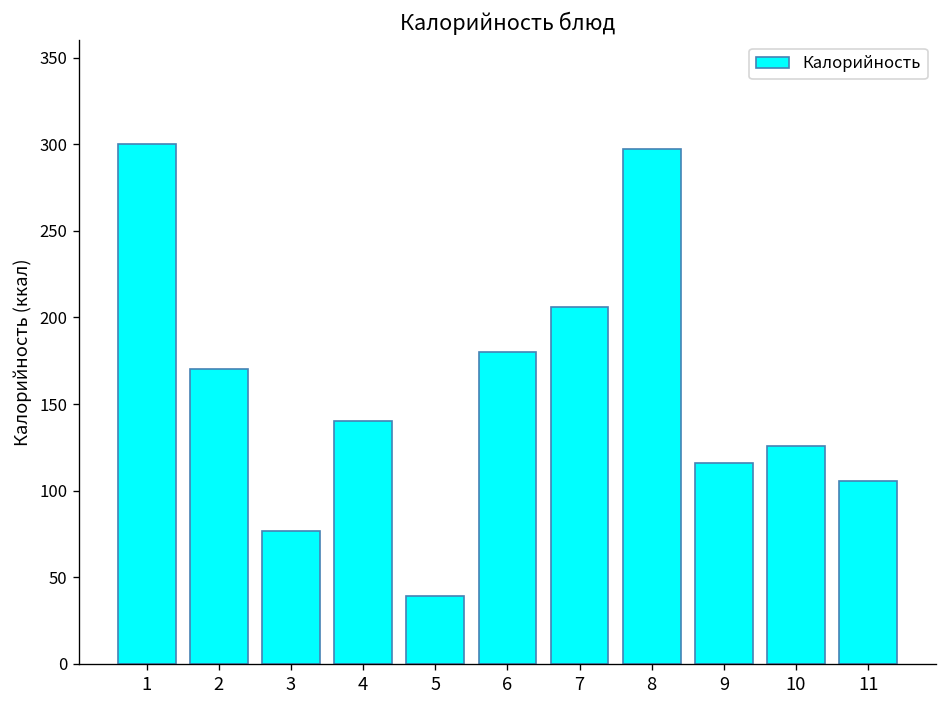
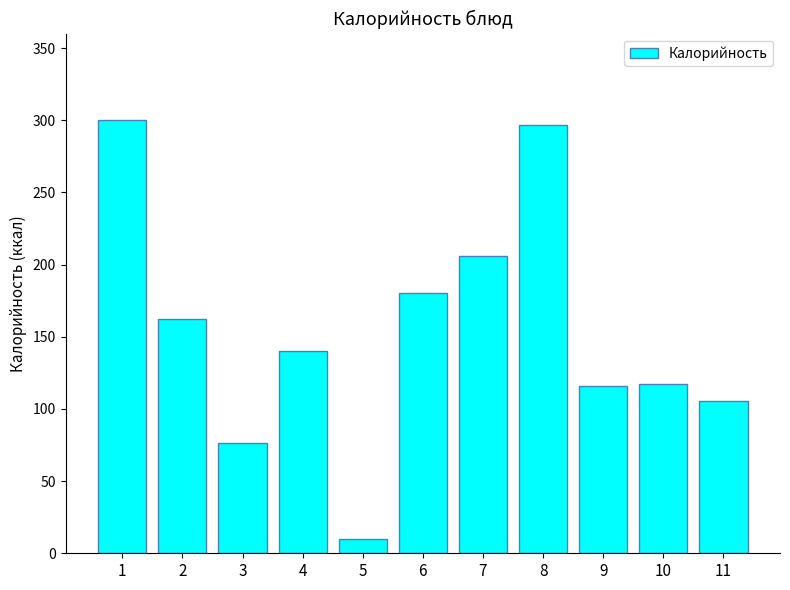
2: 170 -> 162
5: 39 -> 10
10: 126 -> 117
